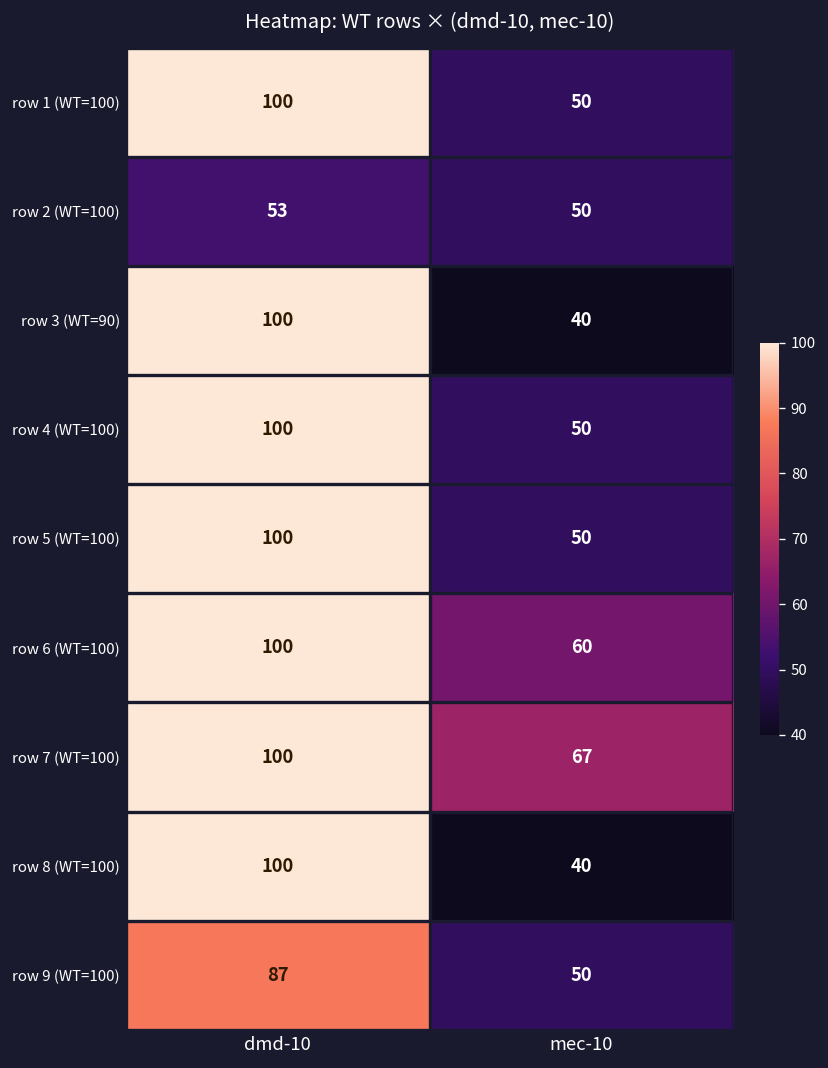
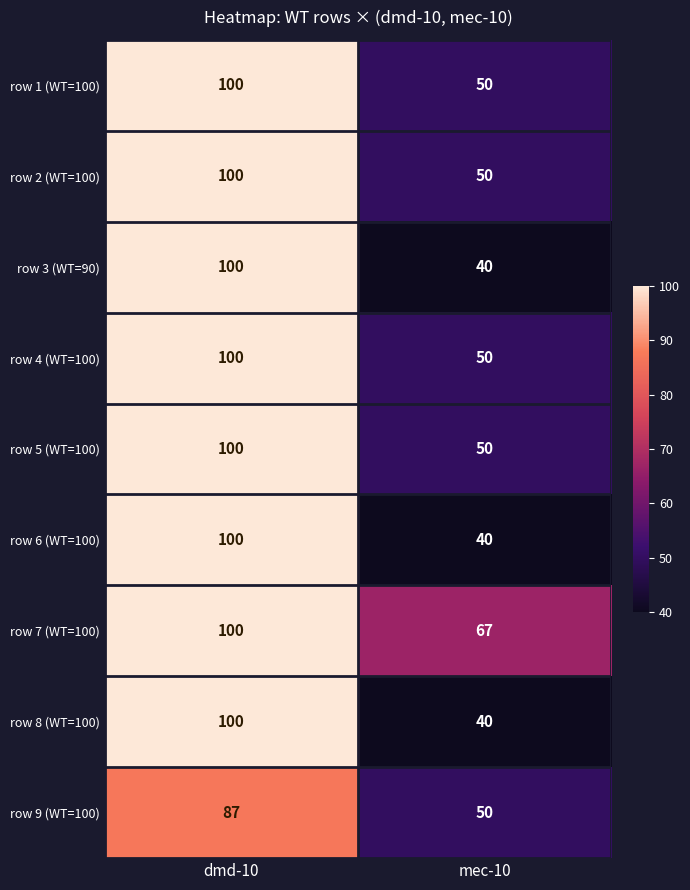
row 2 (WT=100), dmd-10: 53 -> 100
row 6 (WT=100), mec-10: 60 -> 40
